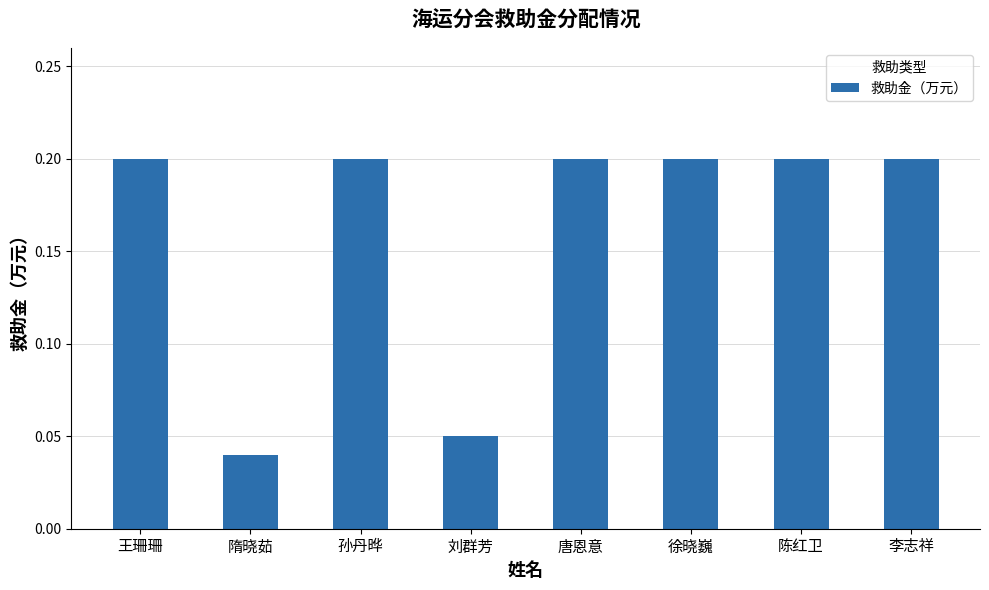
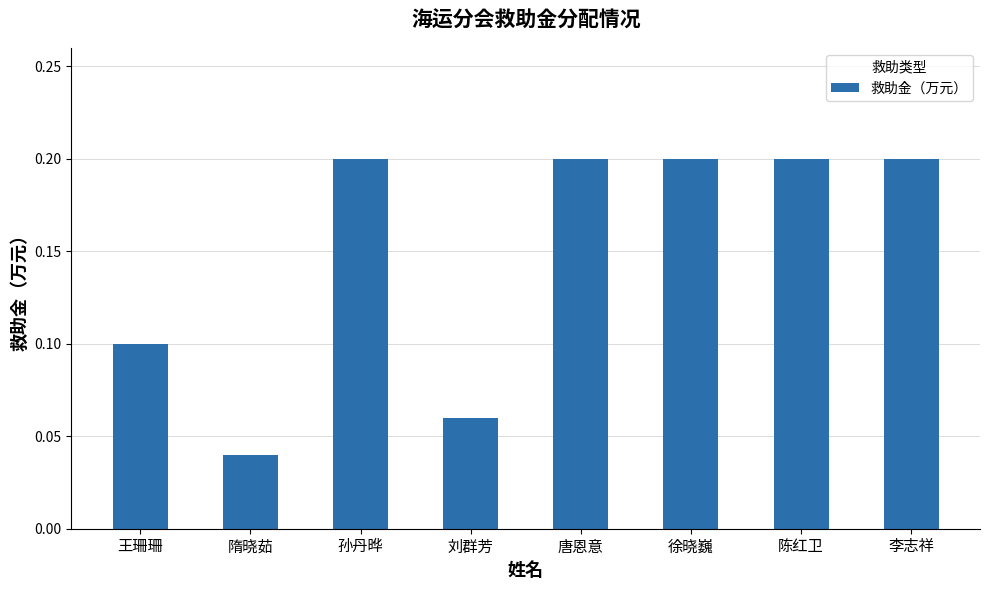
王珊珊: 0.2 -> 0.1
刘群芳: 0.05 -> 0.06
